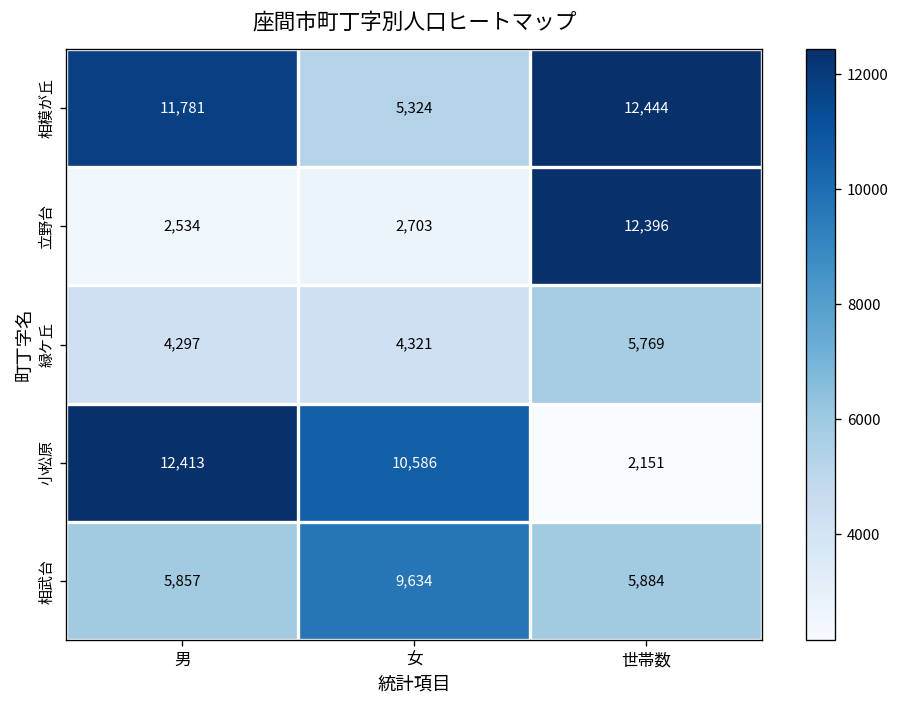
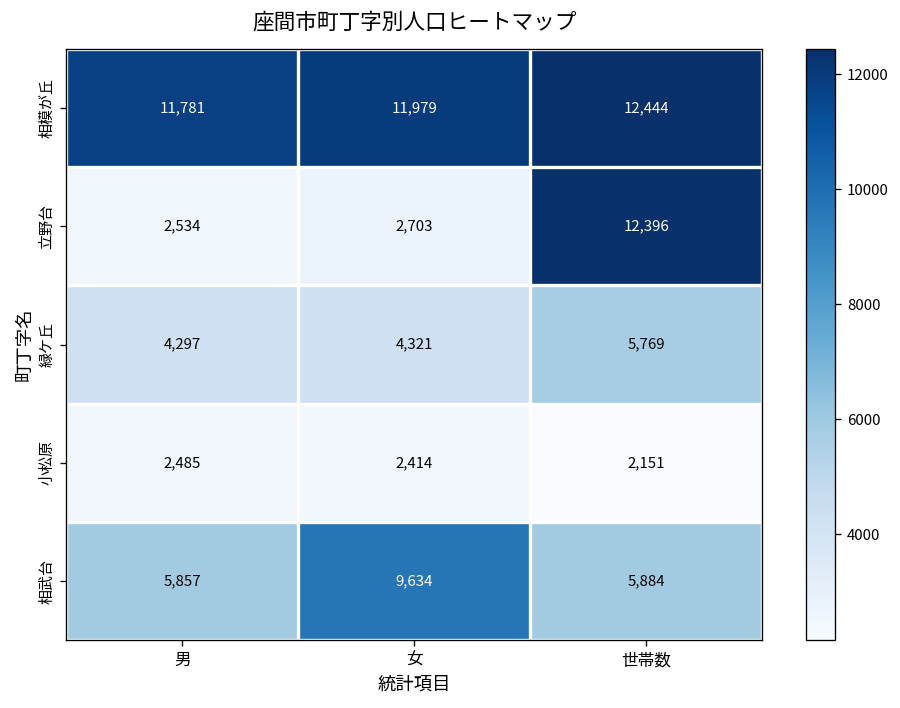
相模が丘, 女: 5,324 -> 11,979
小松原, 男: 12,413 -> 2,485
小松原, 女: 10,586 -> 2,414
